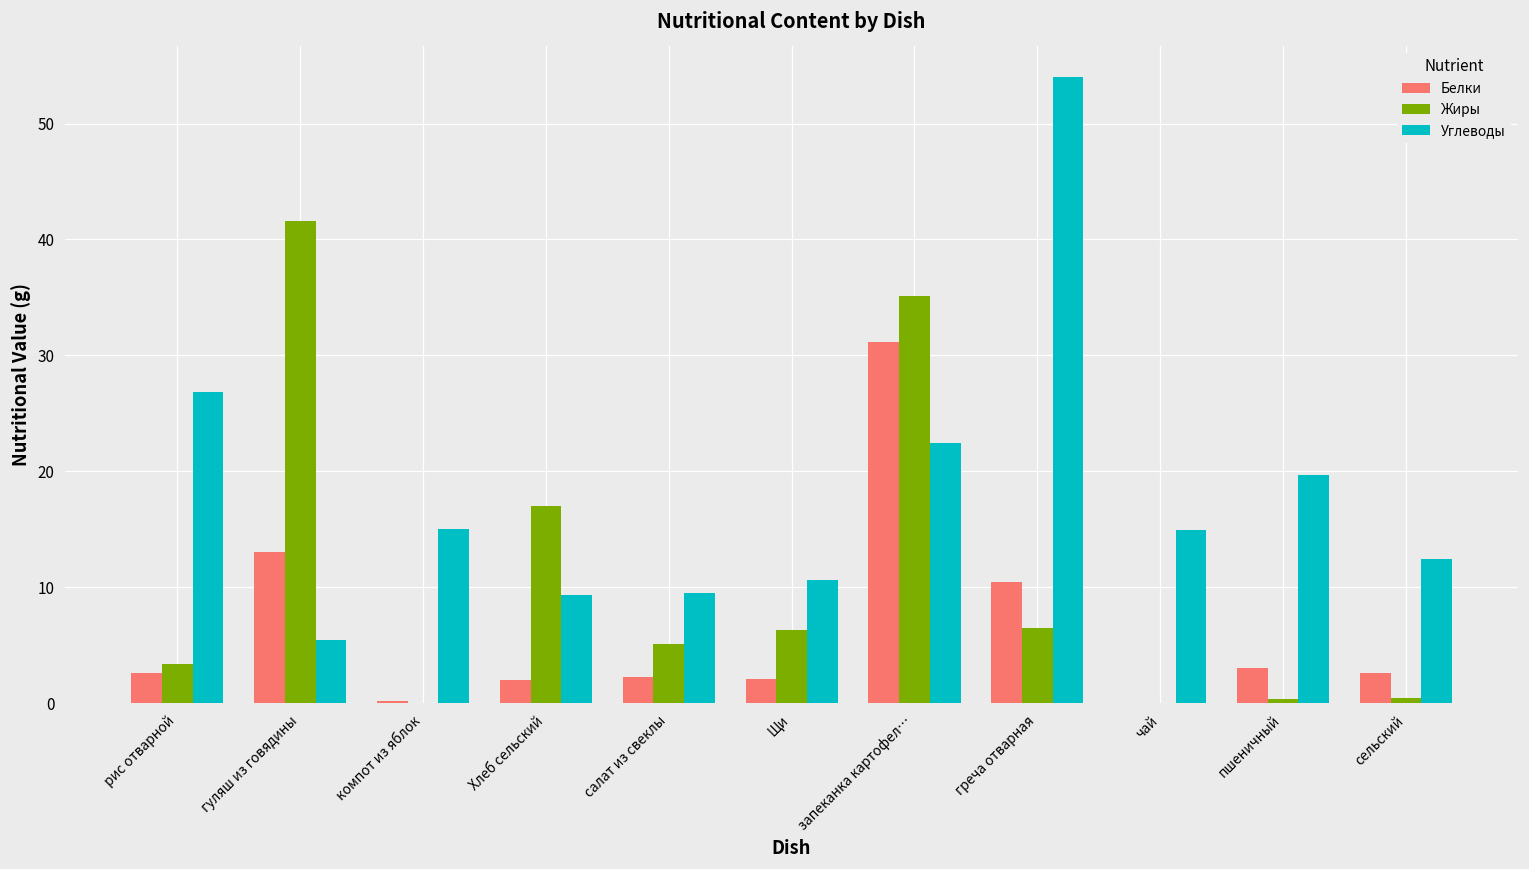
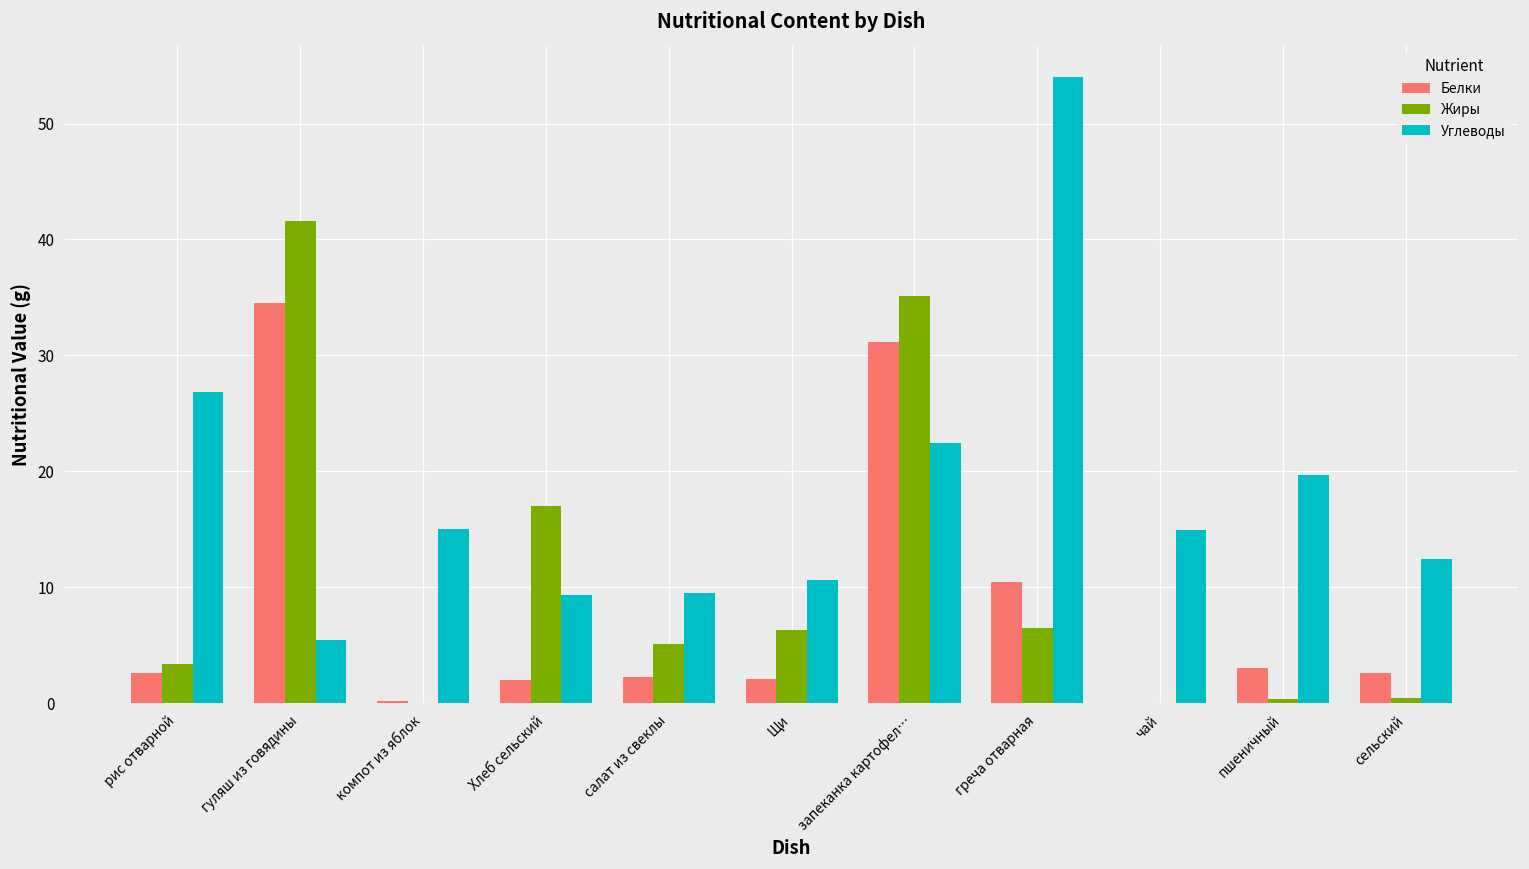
Белки, гуляш из говядины: 13.0 -> 34.5
